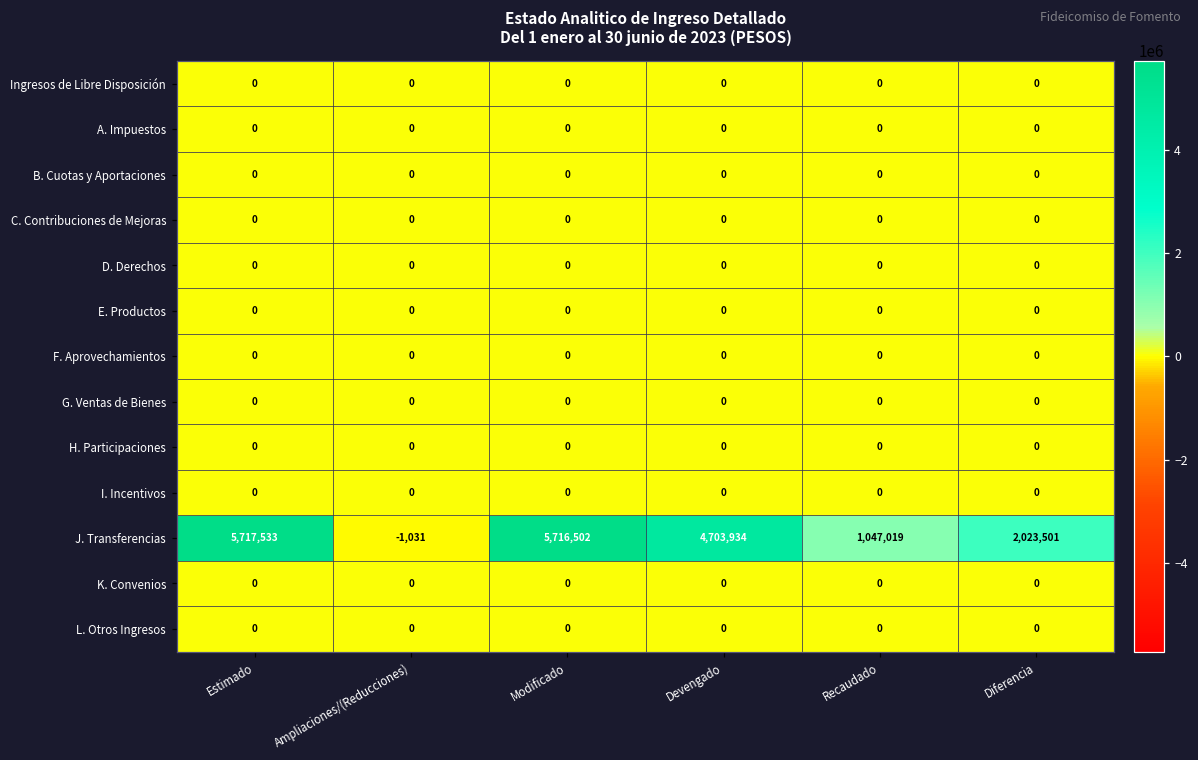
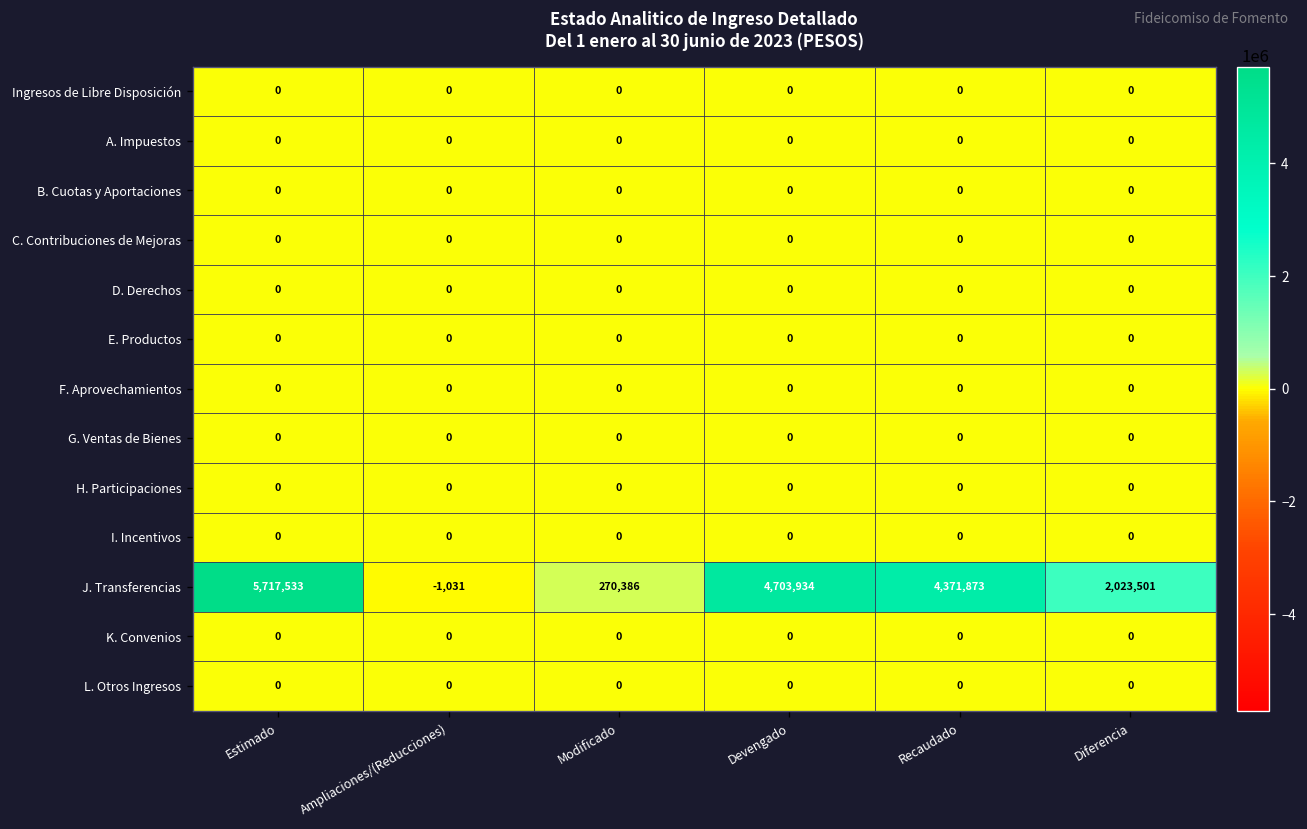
J. Transferencias, Modificado: 5,716,502 -> 270,386
J. Transferencias, Recaudado: 1,047,019 -> 4,371,873
